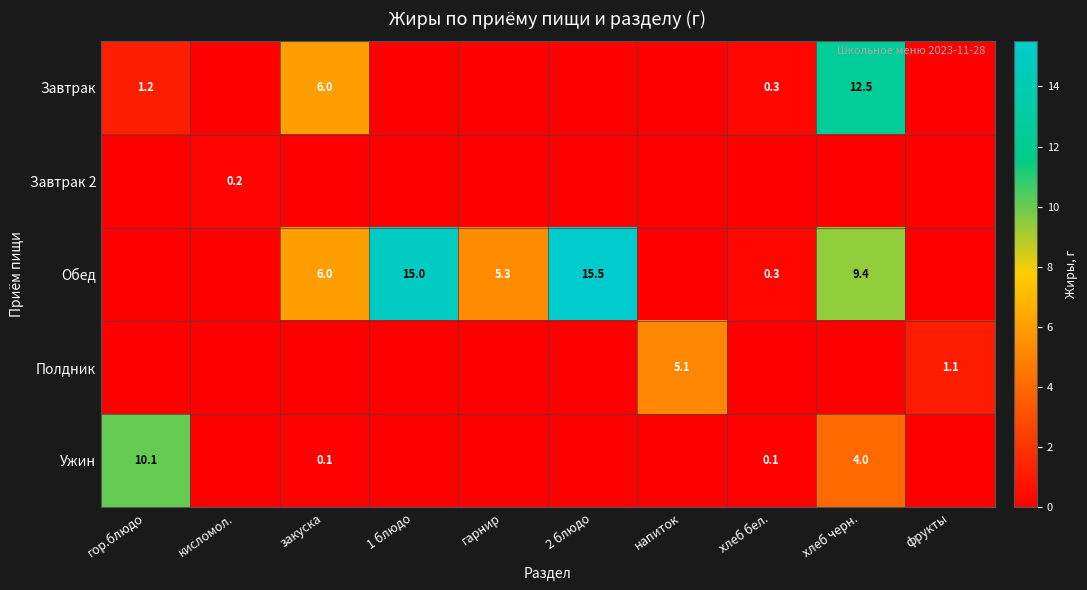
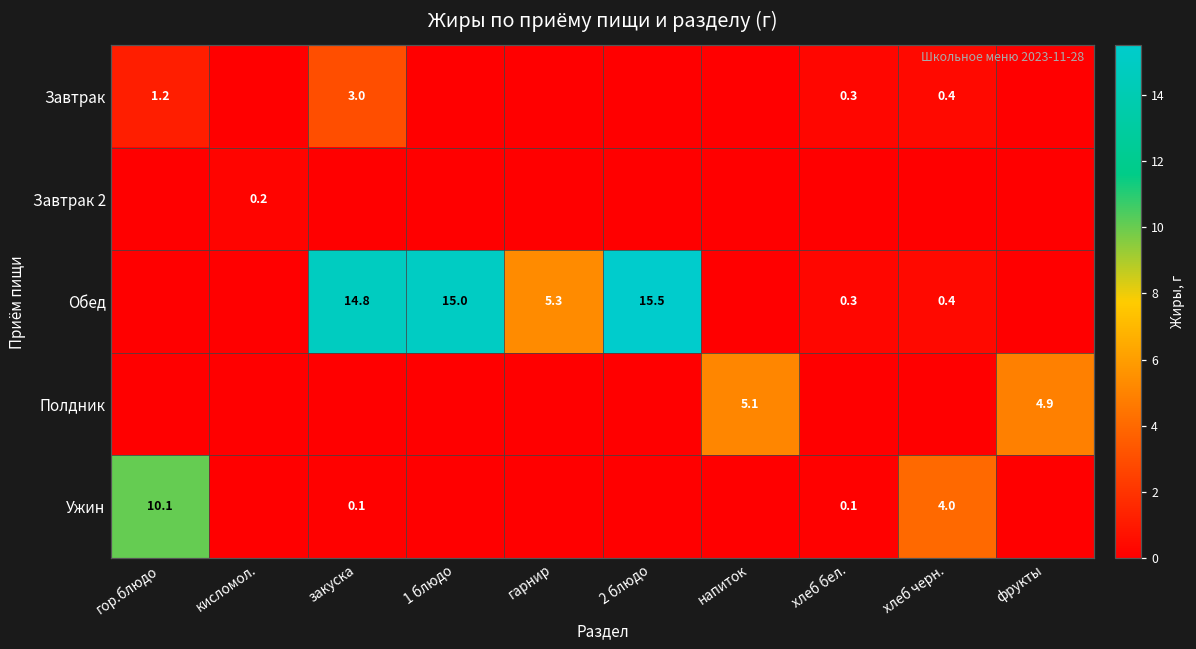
Завтрак, закуска: 6.0 -> 3.0
Завтрак, хлеб черн.: 12.5 -> 0.4
Обед, закуска: 6.0 -> 14.8
Обед, хлеб черн.: 9.4 -> 0.4
Полдник, фрукты: 1.1 -> 4.9
